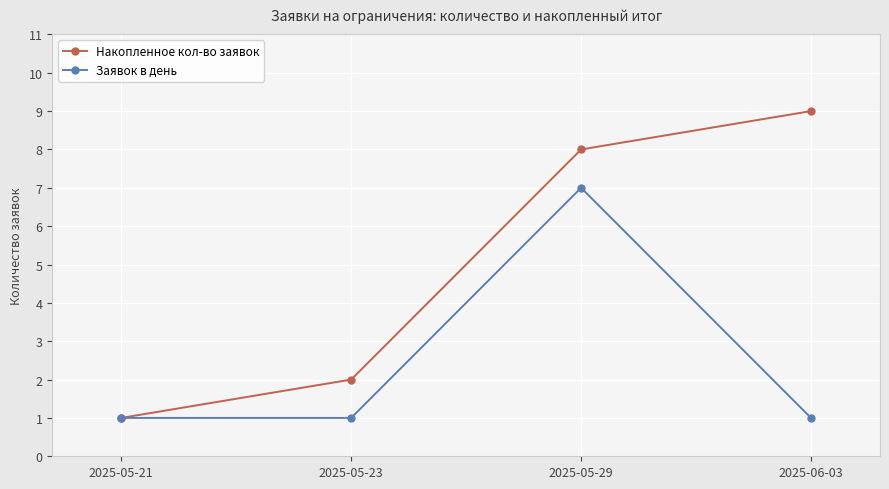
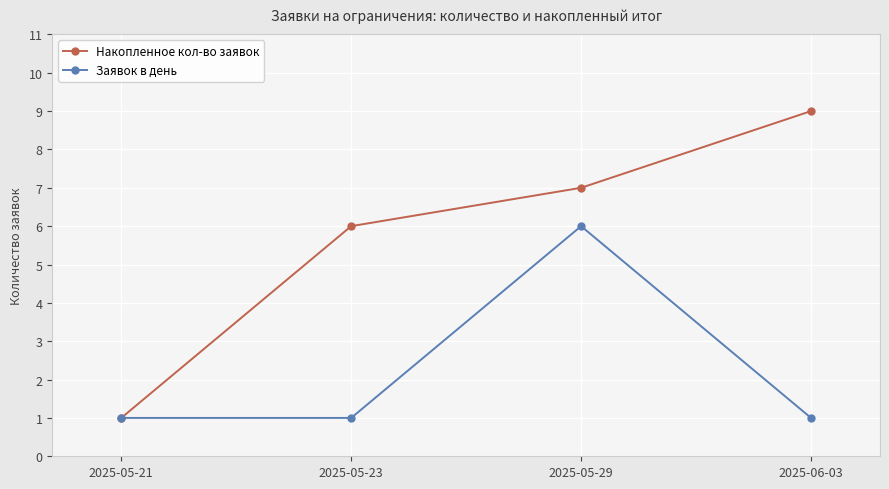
Накопленное кол-во заявок, 2025-05-23: 2 -> 6
Накопленное кол-во заявок, 2025-05-29: 8 -> 7
Заявок в день, 2025-05-29: 7 -> 6
